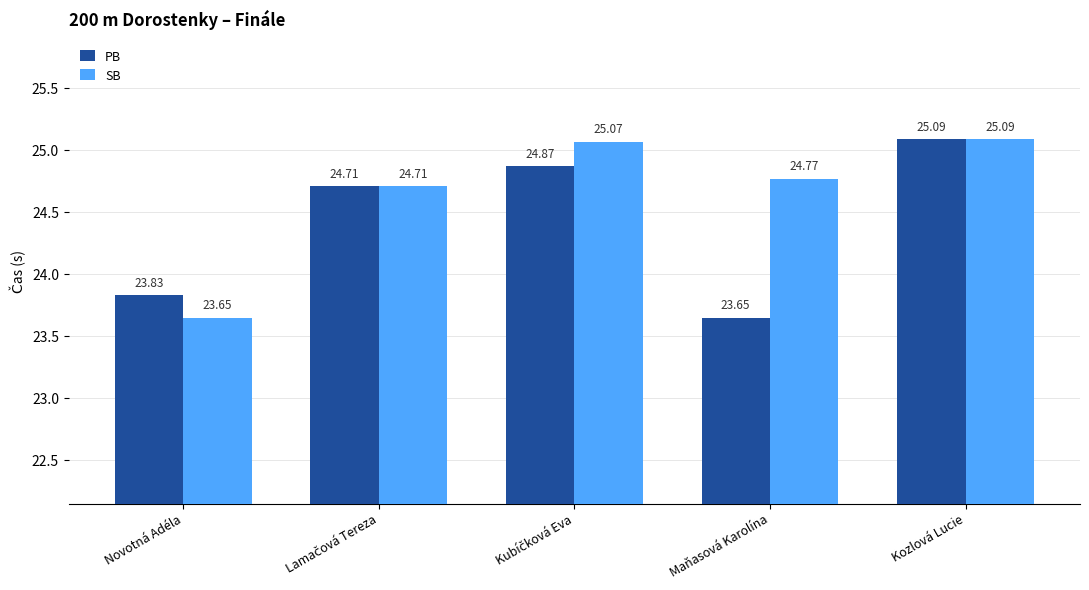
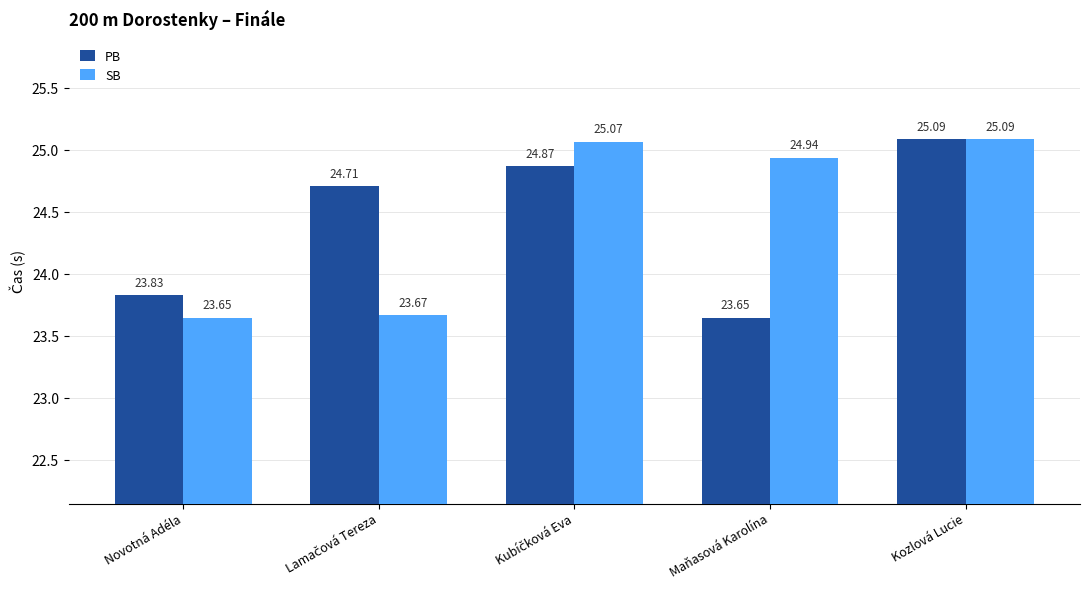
SB, Lamačová Tereza: 24.71 -> 23.67
SB, Maňasová Karolína: 24.77 -> 24.94
